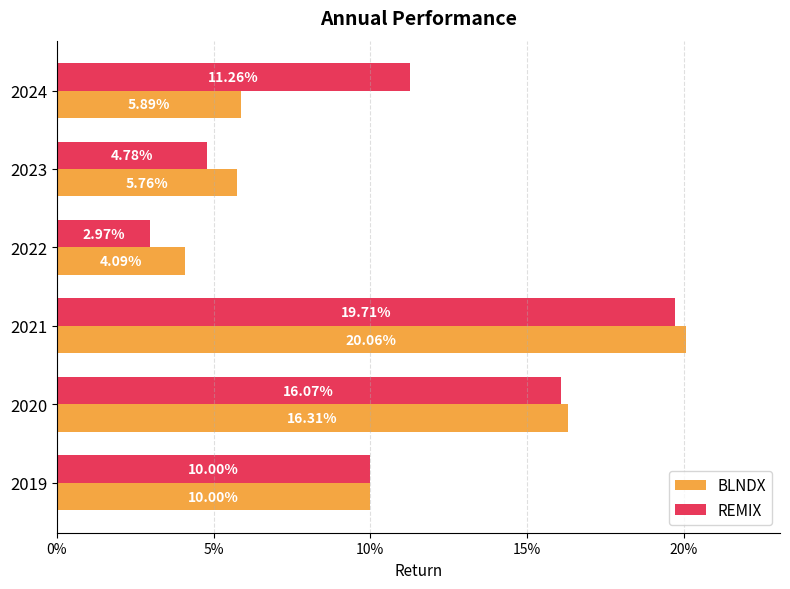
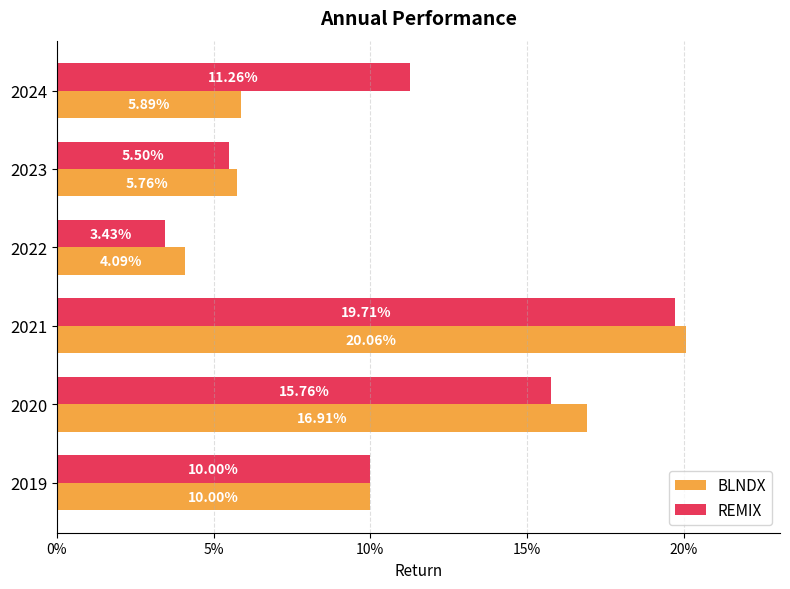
REMIX, 2023: 4.78% -> 5.50%
REMIX, 2022: 2.97% -> 3.43%
REMIX, 2020: 16.07% -> 15.76%
BLNDX, 2020: 16.31% -> 16.91%
